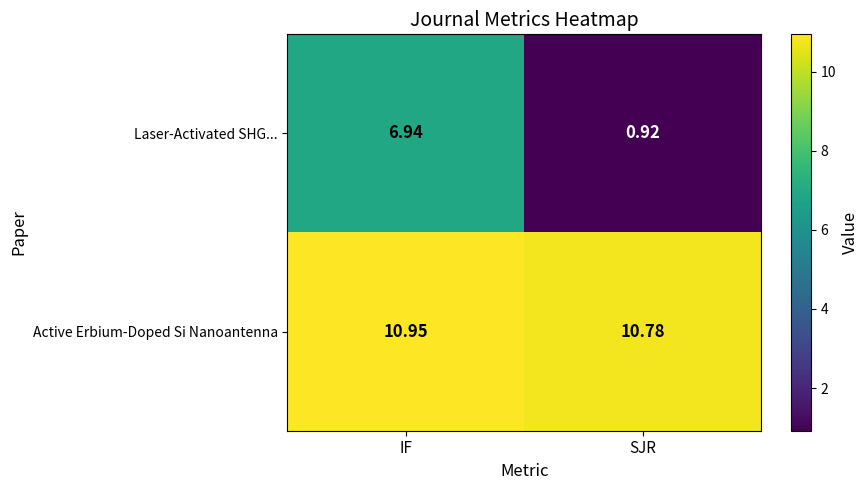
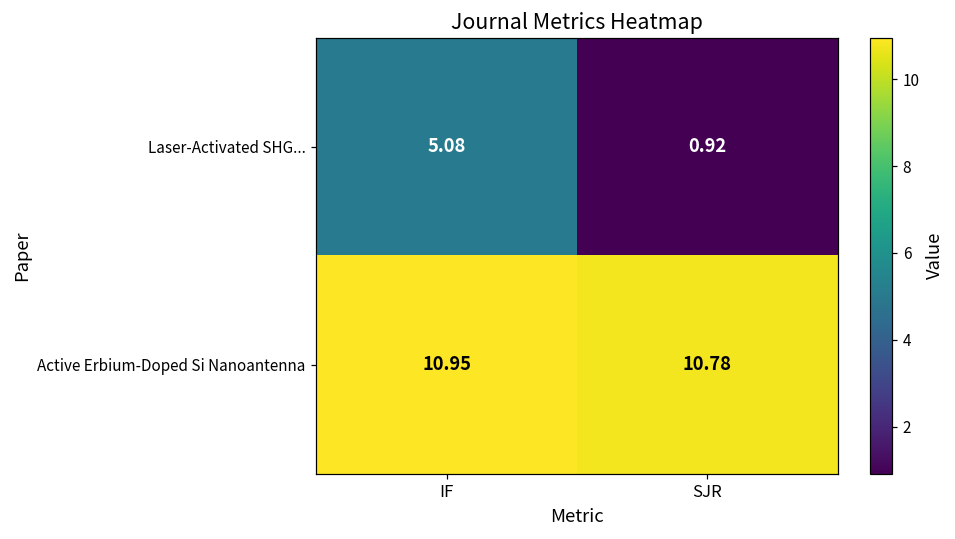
Laser-Activated SHG..., IF: 6.94 -> 5.08
